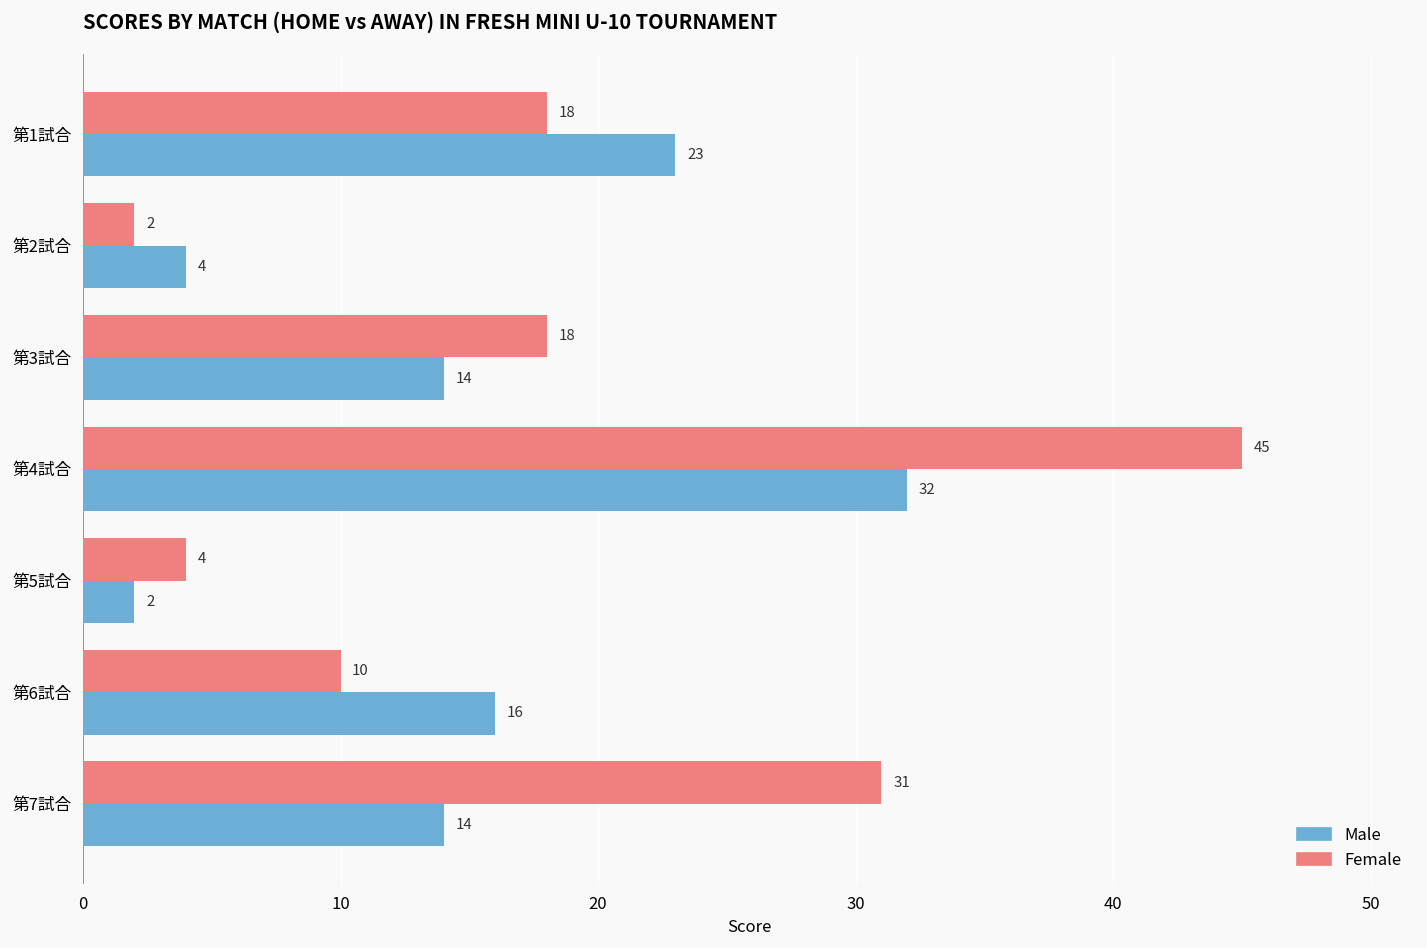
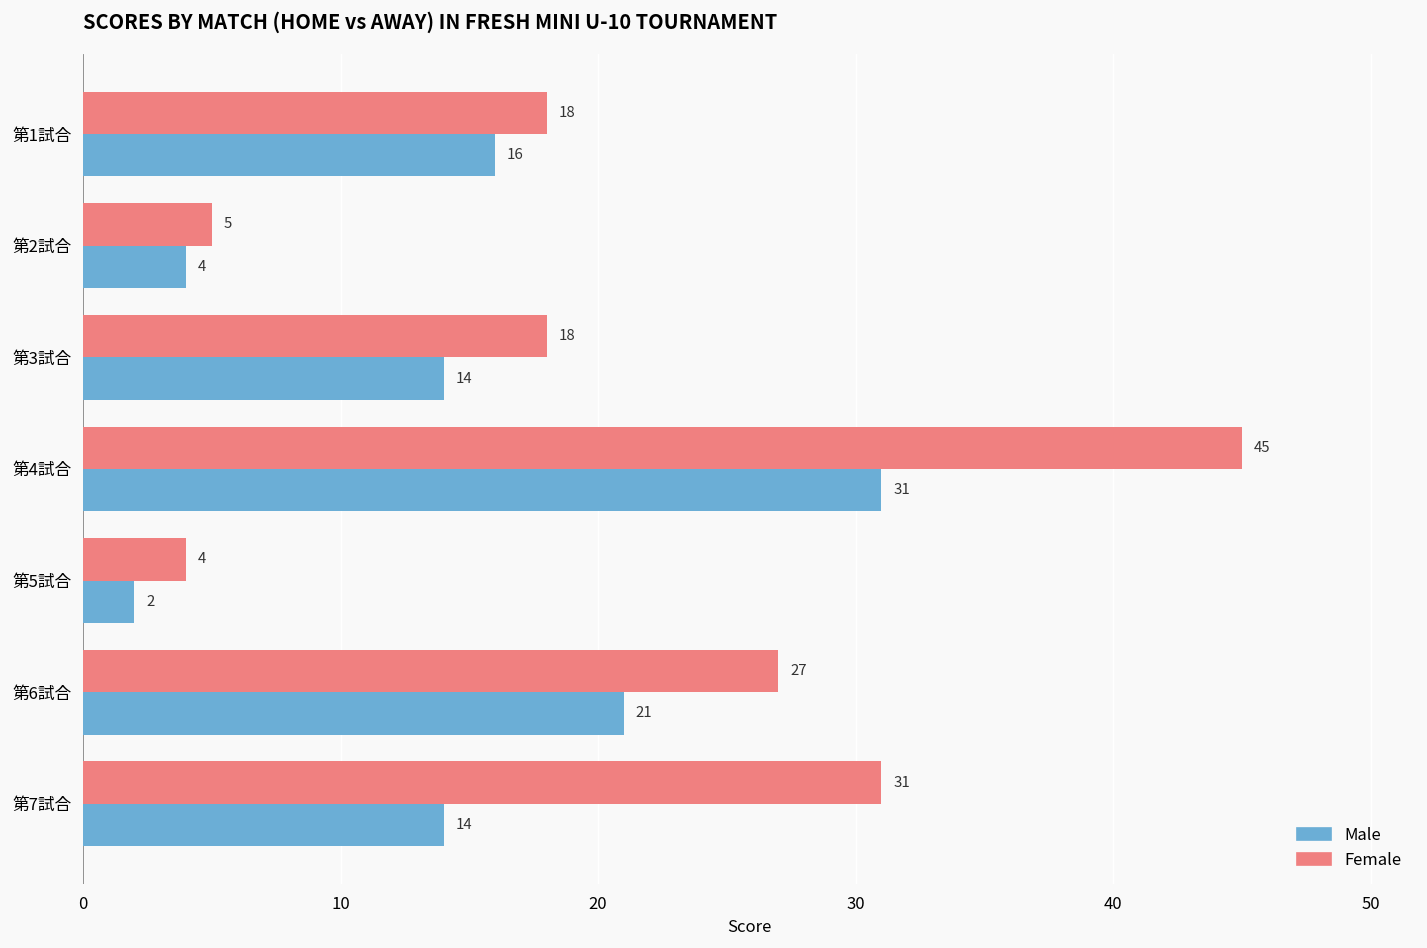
Male, 第1試合: 23 -> 16
Female, 第2試合: 2 -> 5
Male, 第4試合: 32 -> 31
Female, 第6試合: 10 -> 27
Male, 第6試合: 16 -> 21
